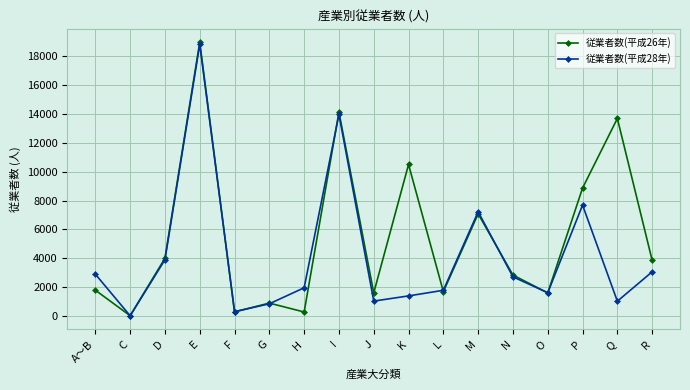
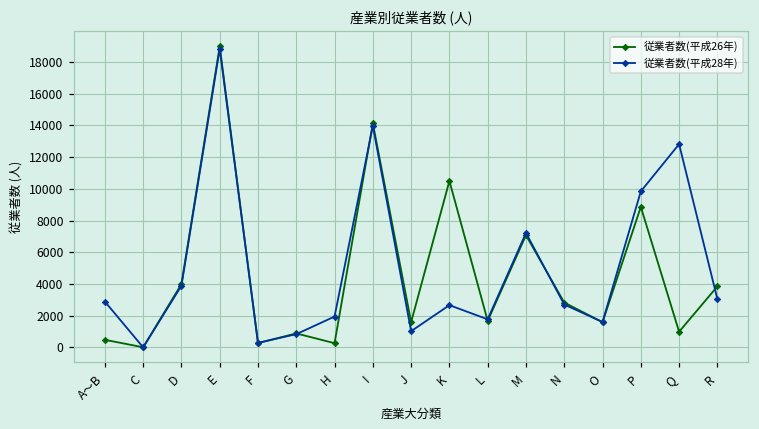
従業者数(平成26年), A～B: 1800 -> 500
従業者数(平成28年), K: 1400 -> 2700
従業者数(平成28年), P: 7700 -> 9800
従業者数(平成26年), Q: 13700 -> 1000
従業者数(平成28年), Q: 1000 -> 12800
